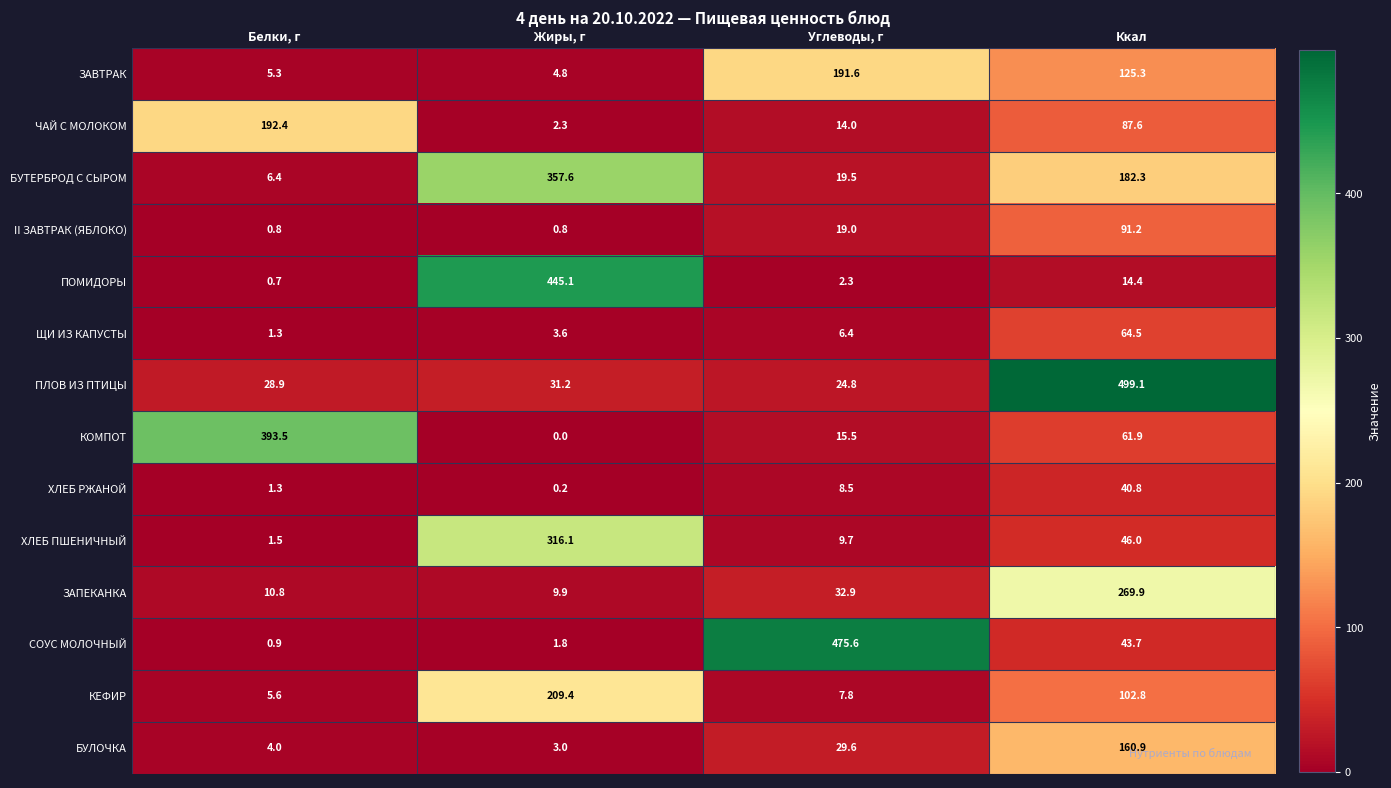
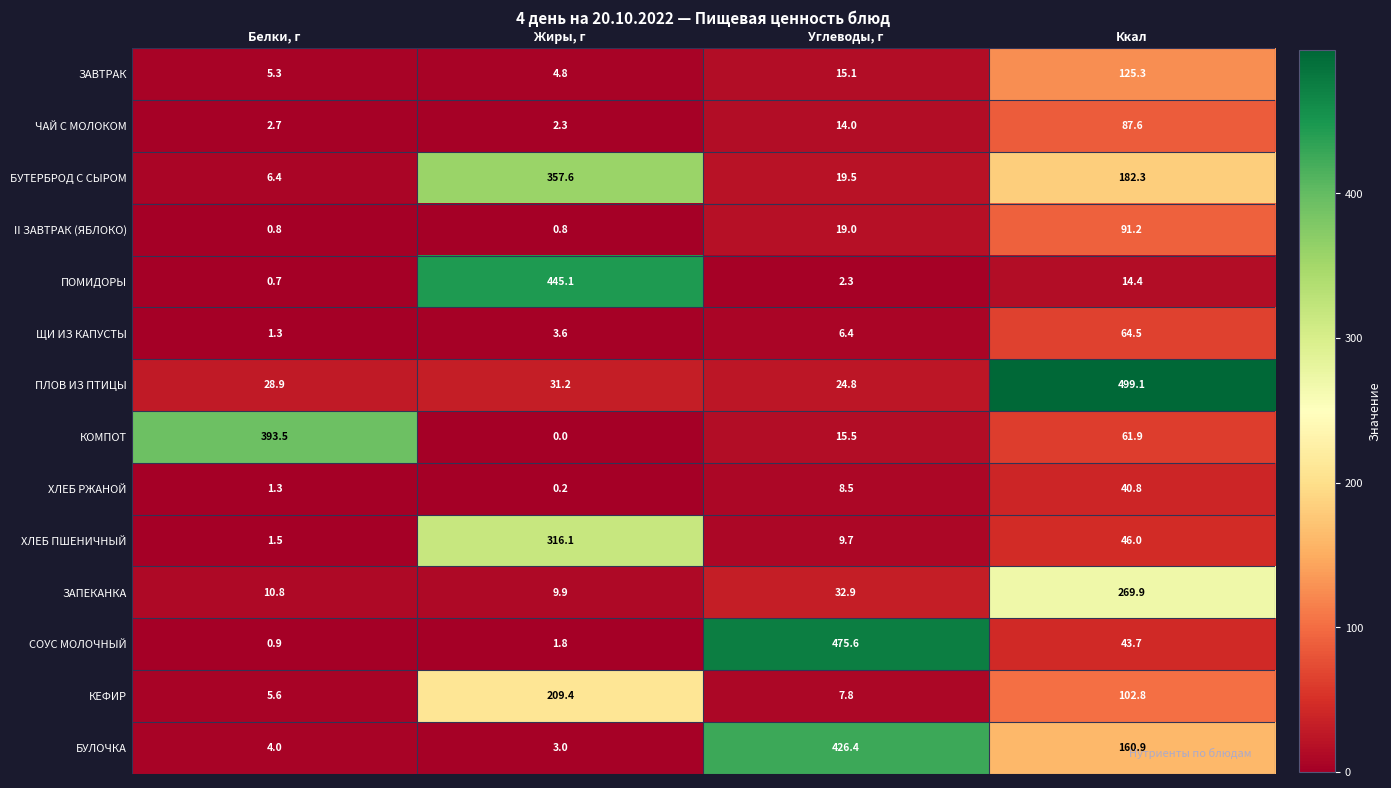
ЗАВТРАК, Углеводы, г: 191.6 -> 15.1
ЧАЙ С МОЛОКОМ, Белки, г: 192.4 -> 2.7
БУЛОЧКА, Углеводы, г: 29.6 -> 426.4
